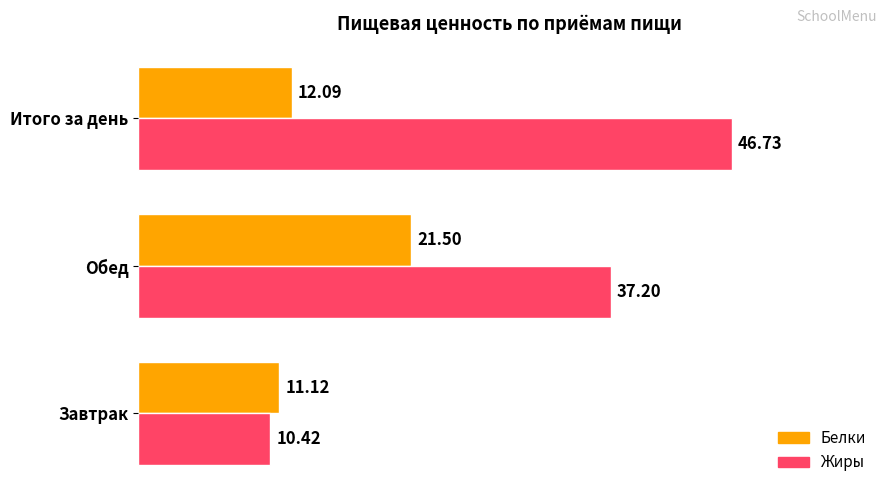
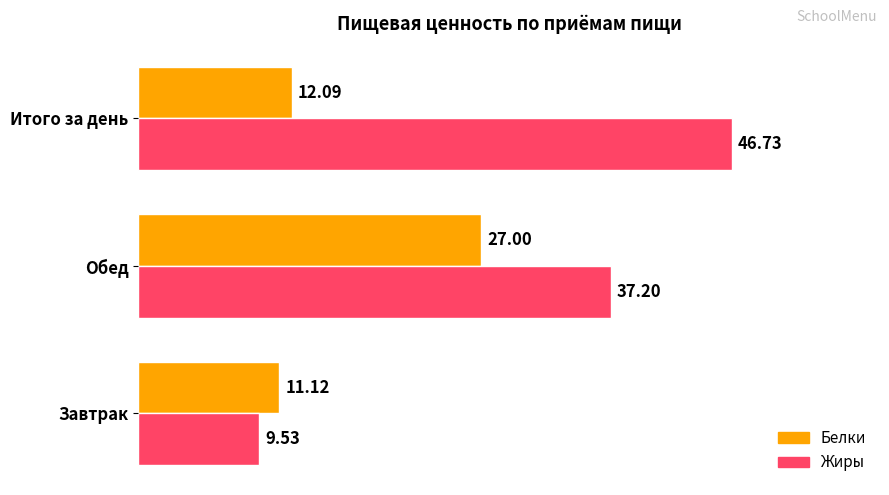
Белки, Обед: 21.50 -> 27.00
Жиры, Завтрак: 10.42 -> 9.53
